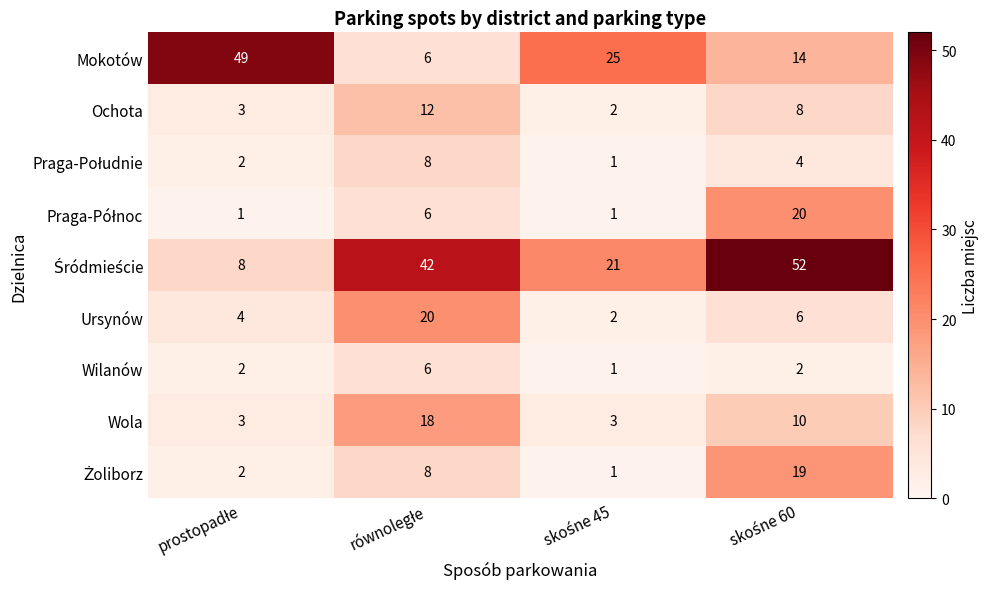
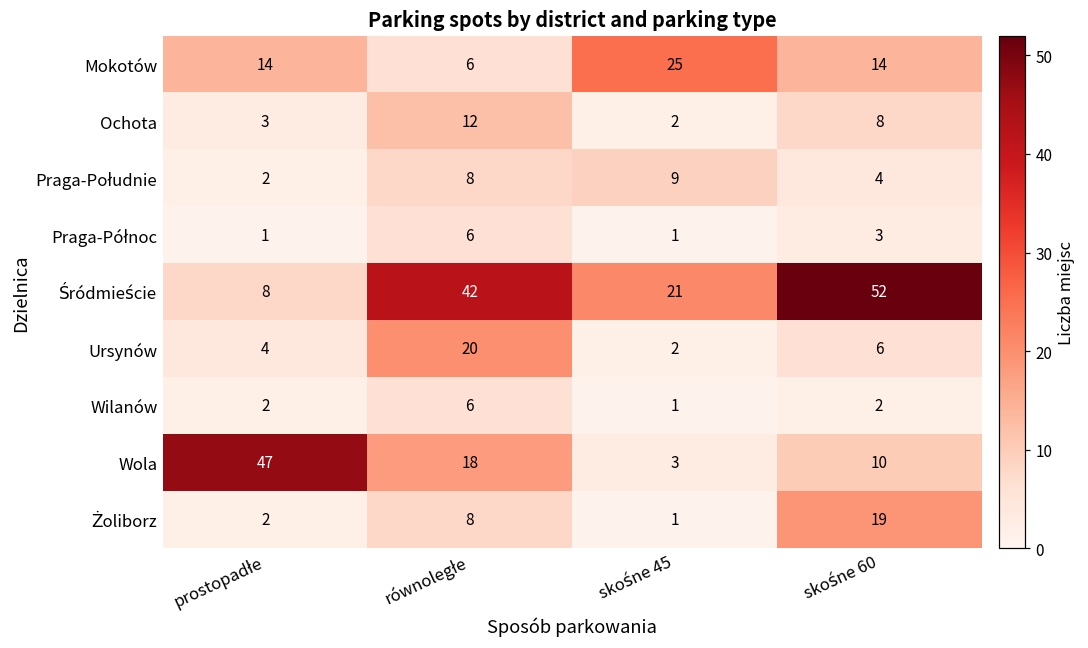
Mokotów, prostopadłe: 49 -> 14
Praga-Południe, skośne 45: 1 -> 9
Praga-Północ, skośne 60: 20 -> 3
Wola, prostopadłe: 3 -> 47
